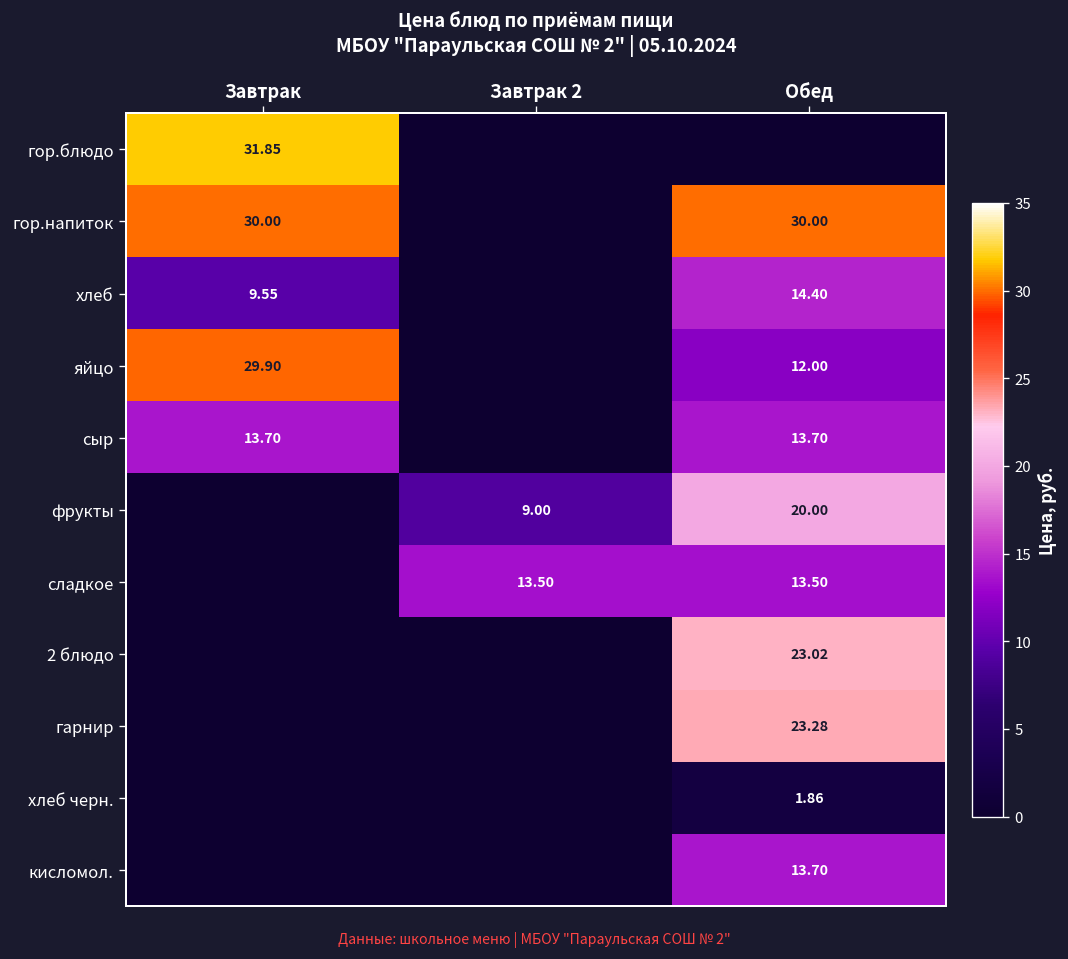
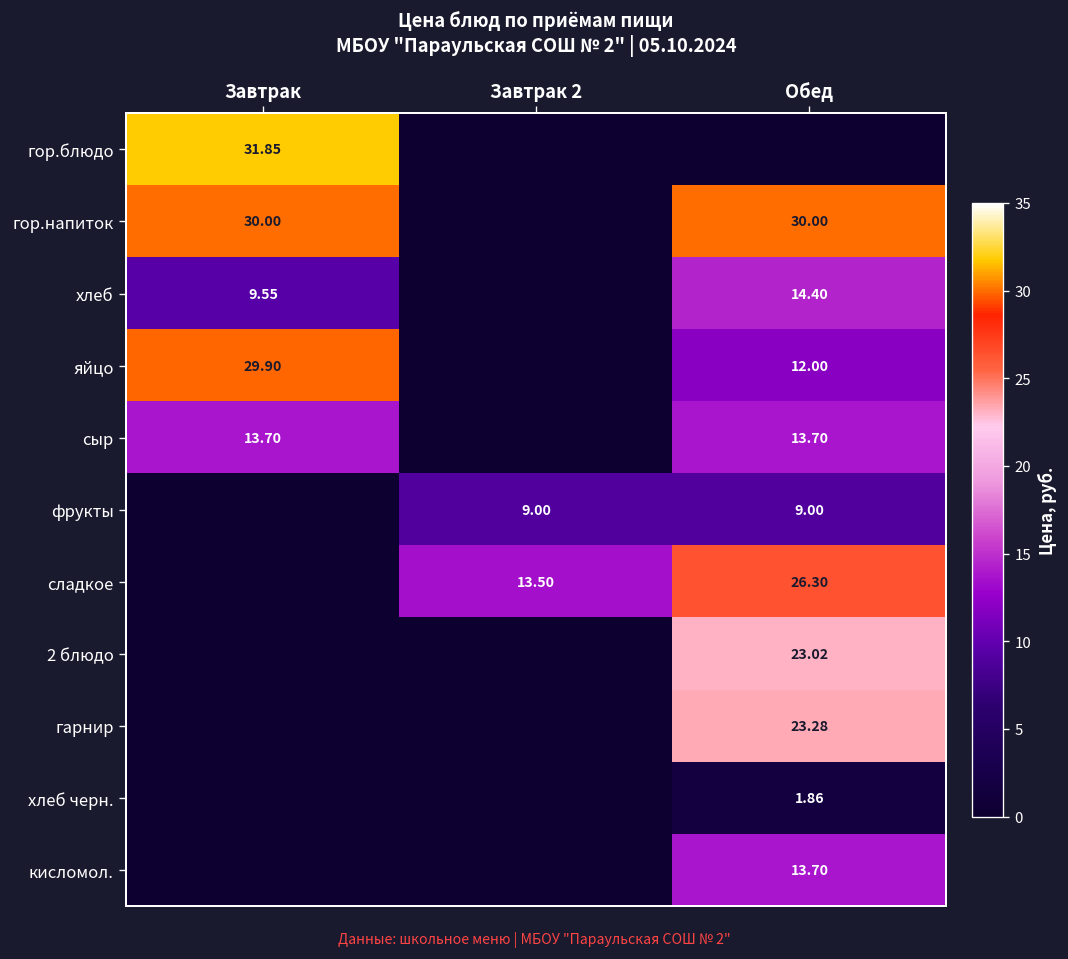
фрукты, Обед: 20.00 -> 9.00
сладкое, Обед: 13.50 -> 26.30
